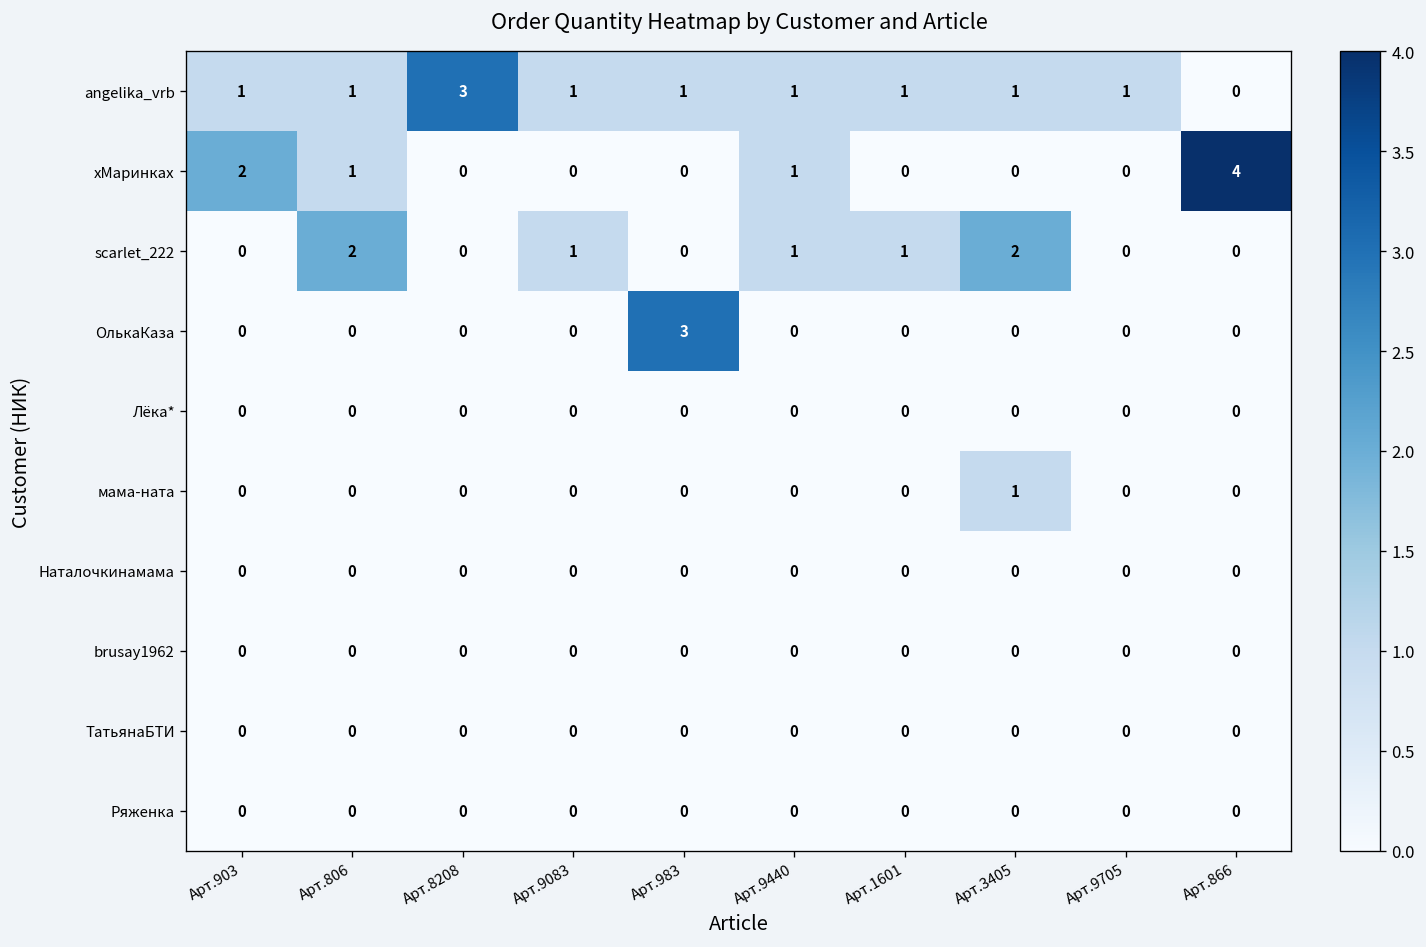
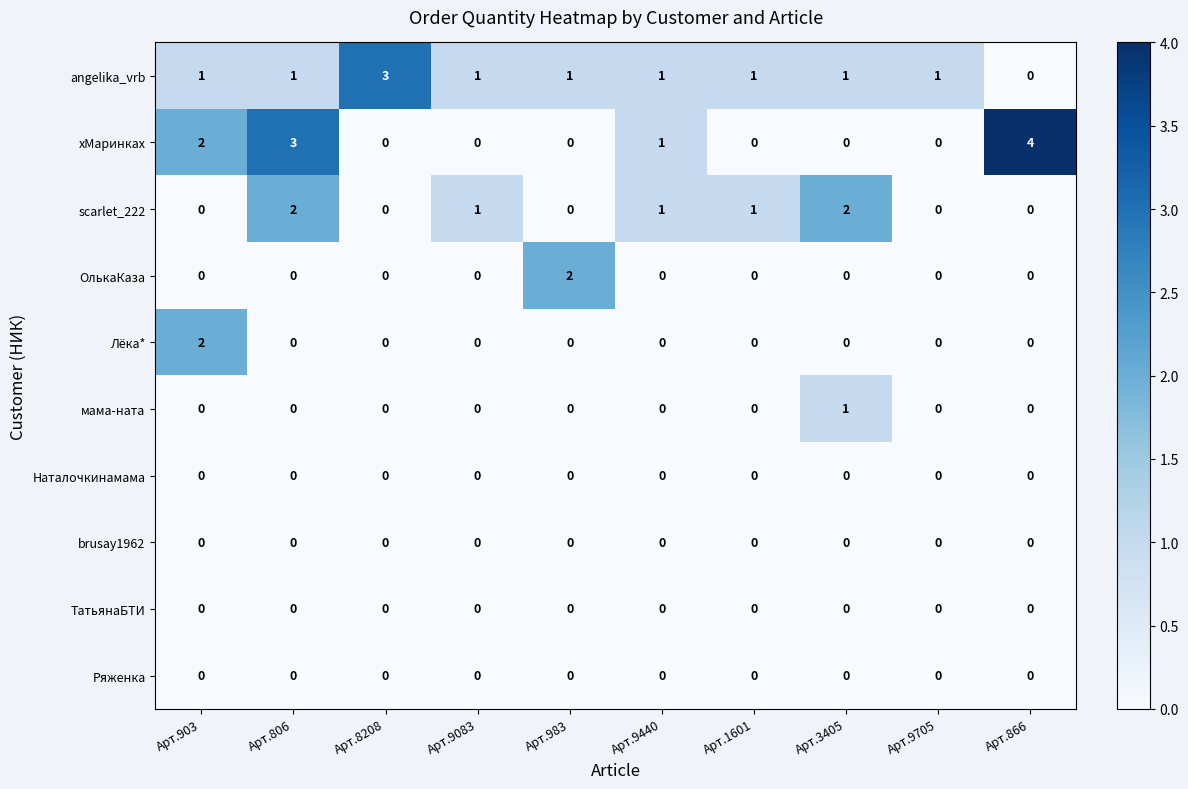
xМаринкаx, Арт.806: 1 -> 3
ОлькаКаза, Арт.983: 3 -> 2
Лёка*, Арт.903: 0 -> 2
